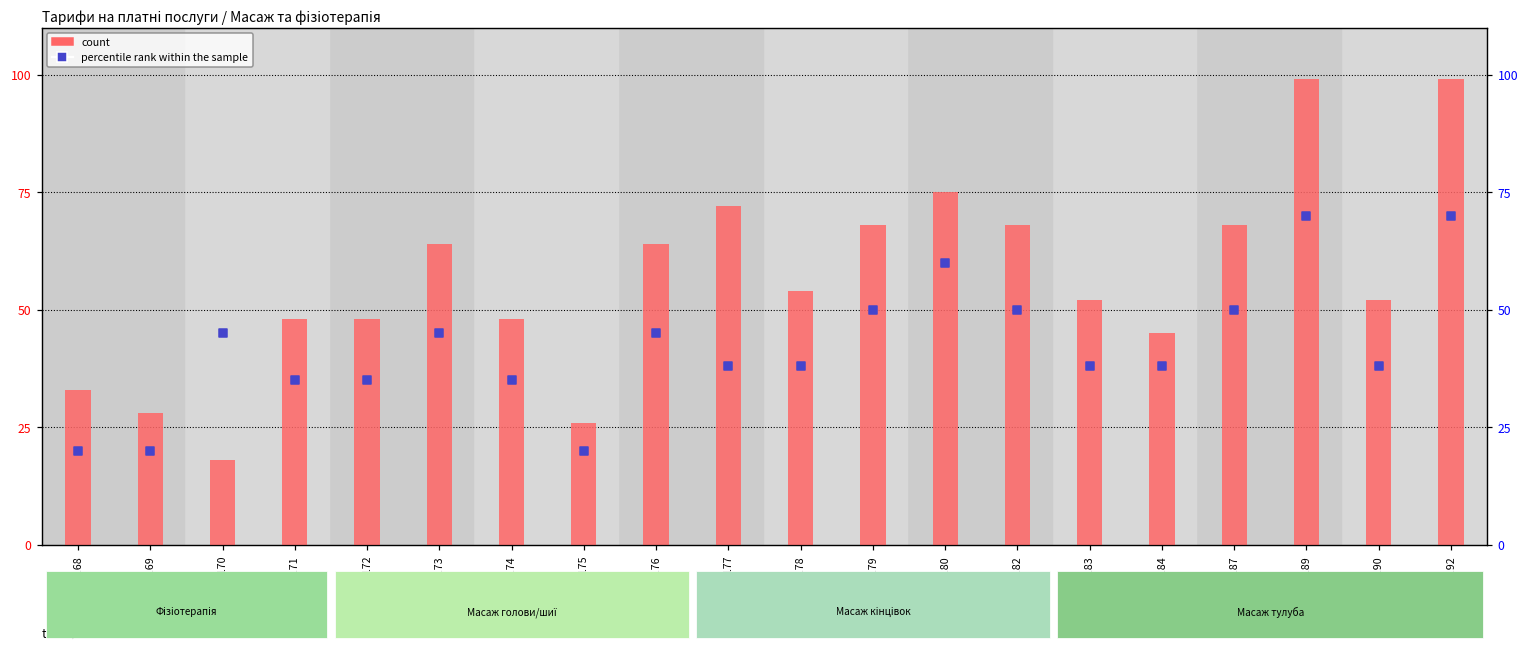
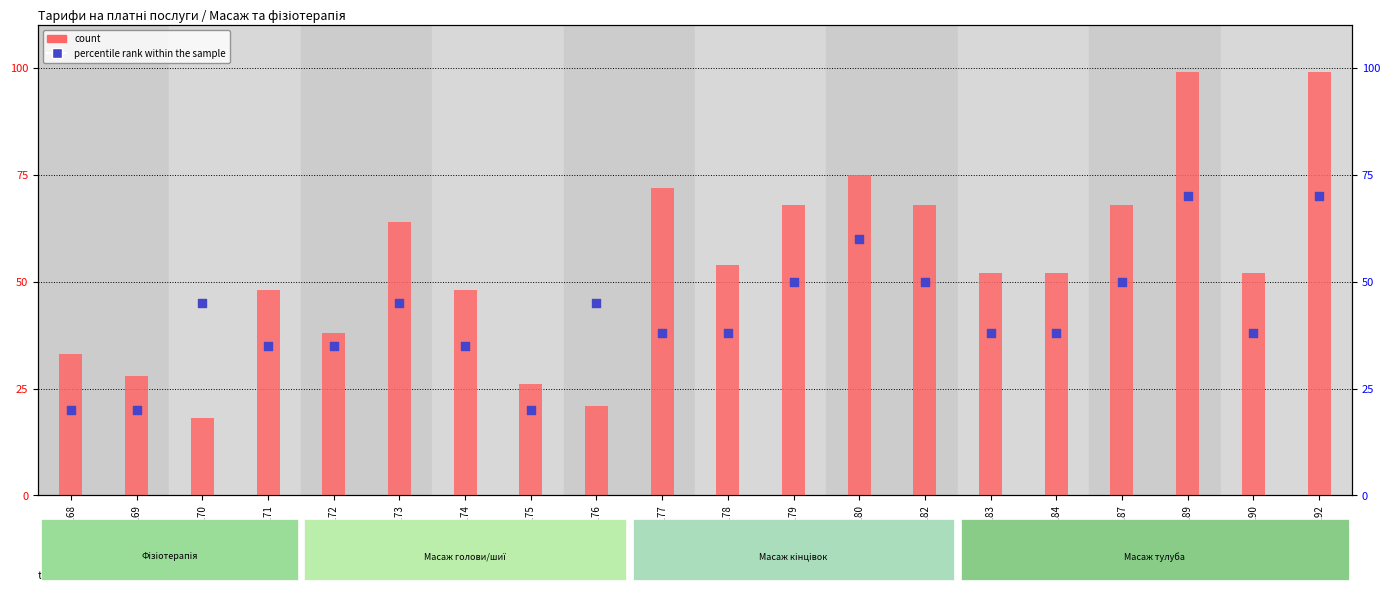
count, Code172: 48 -> 38
count, Code176: 64 -> 21
count, Code184: 45 -> 52
